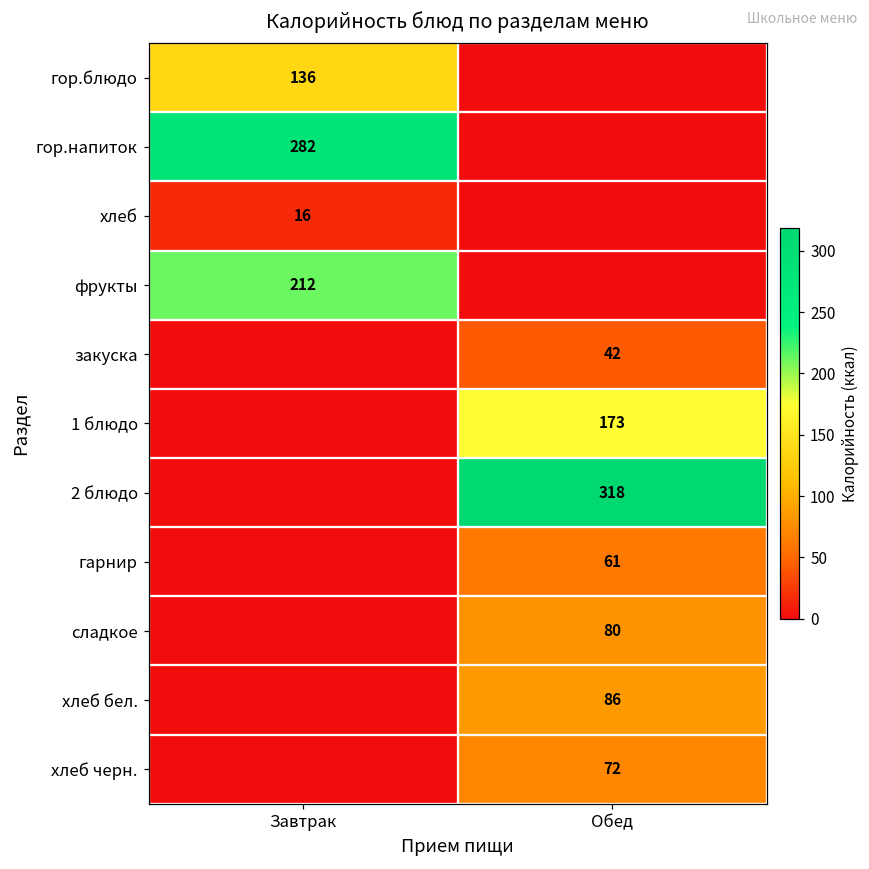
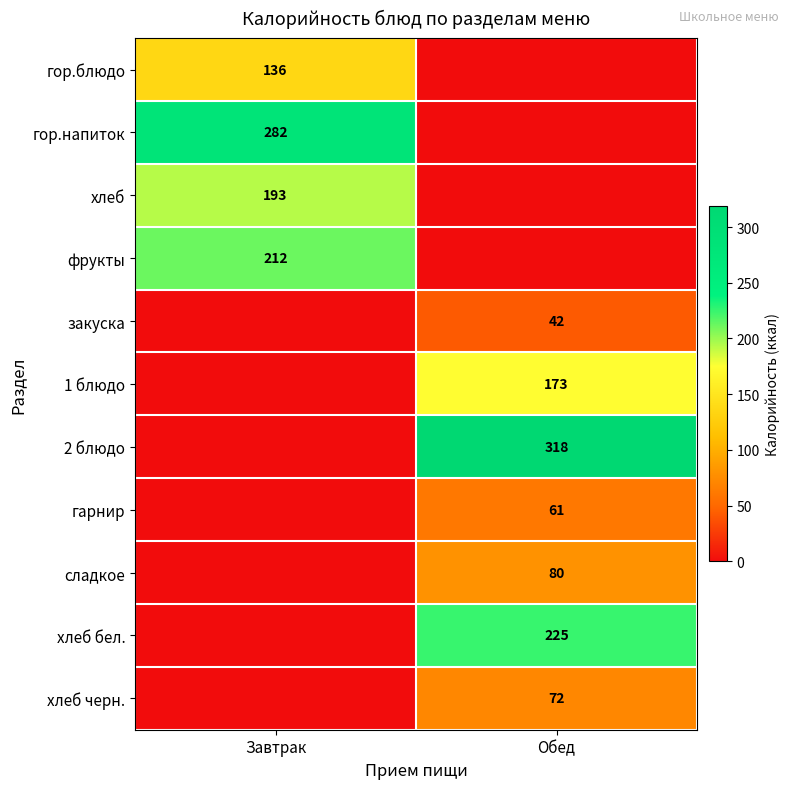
хлеб, Завтрак: 16 -> 193
хлеб бел., Обед: 86 -> 225
